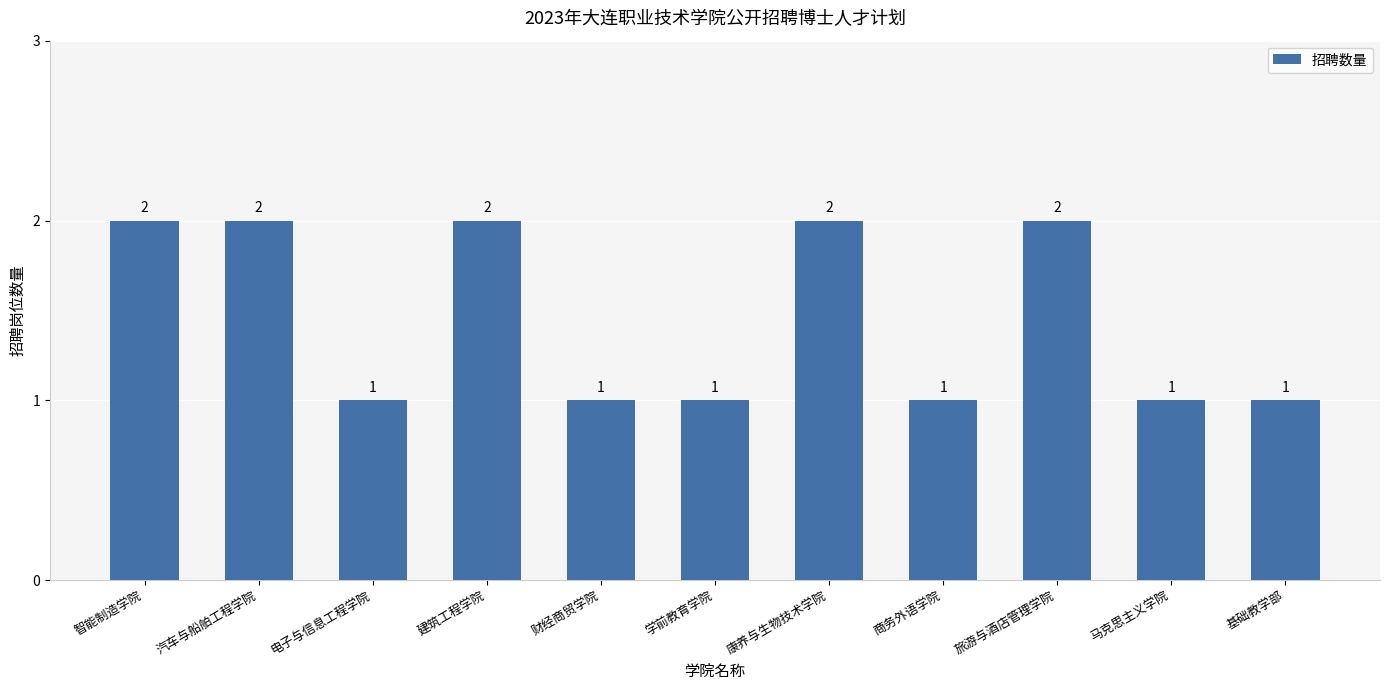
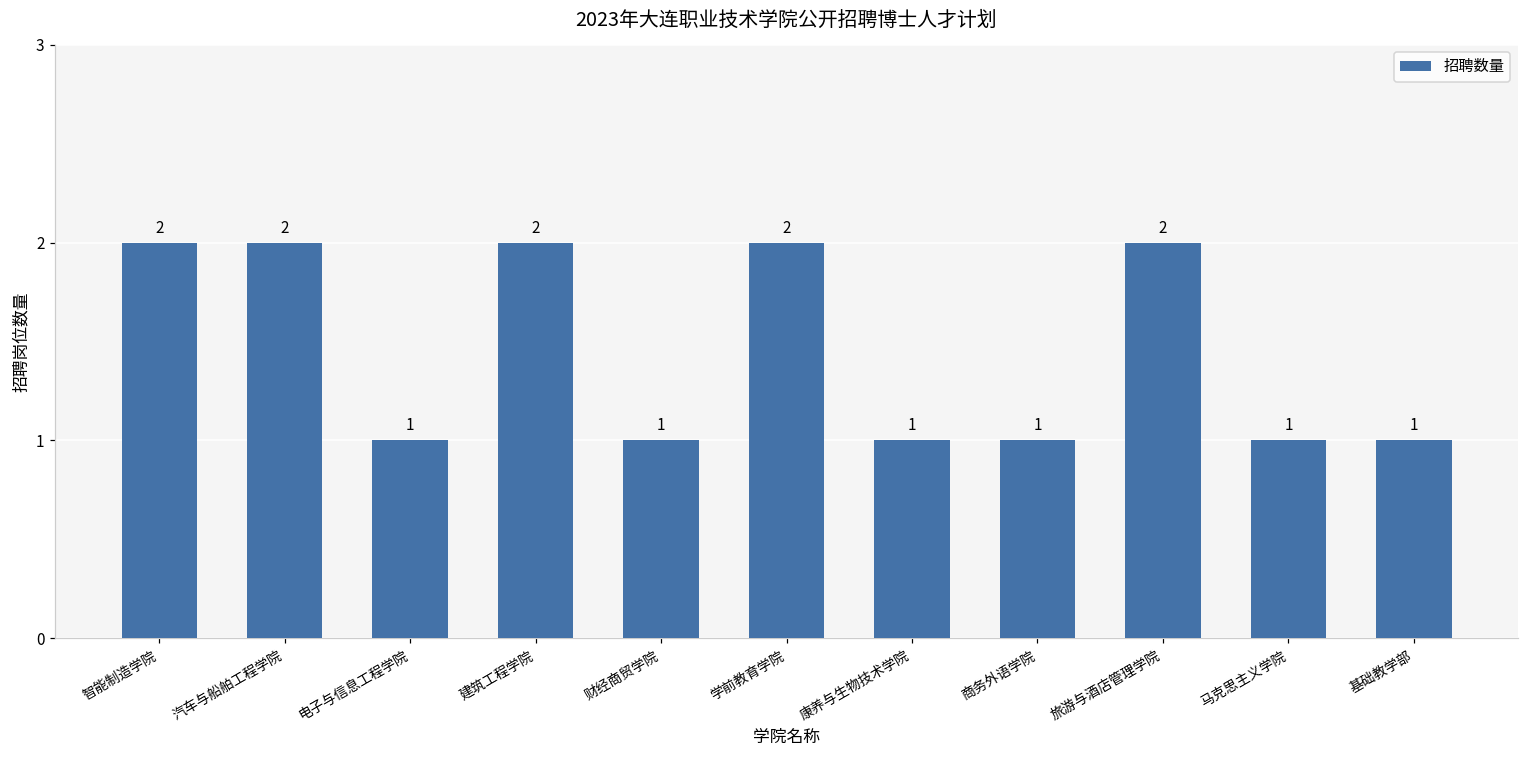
学前教育学院: 1 -> 2
康养与生物技术学院: 2 -> 1
